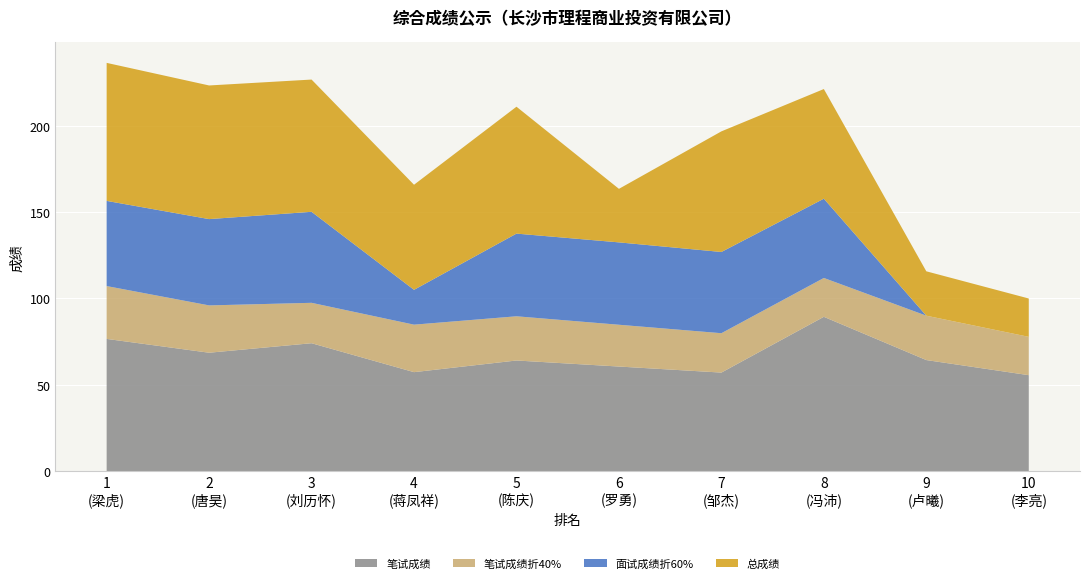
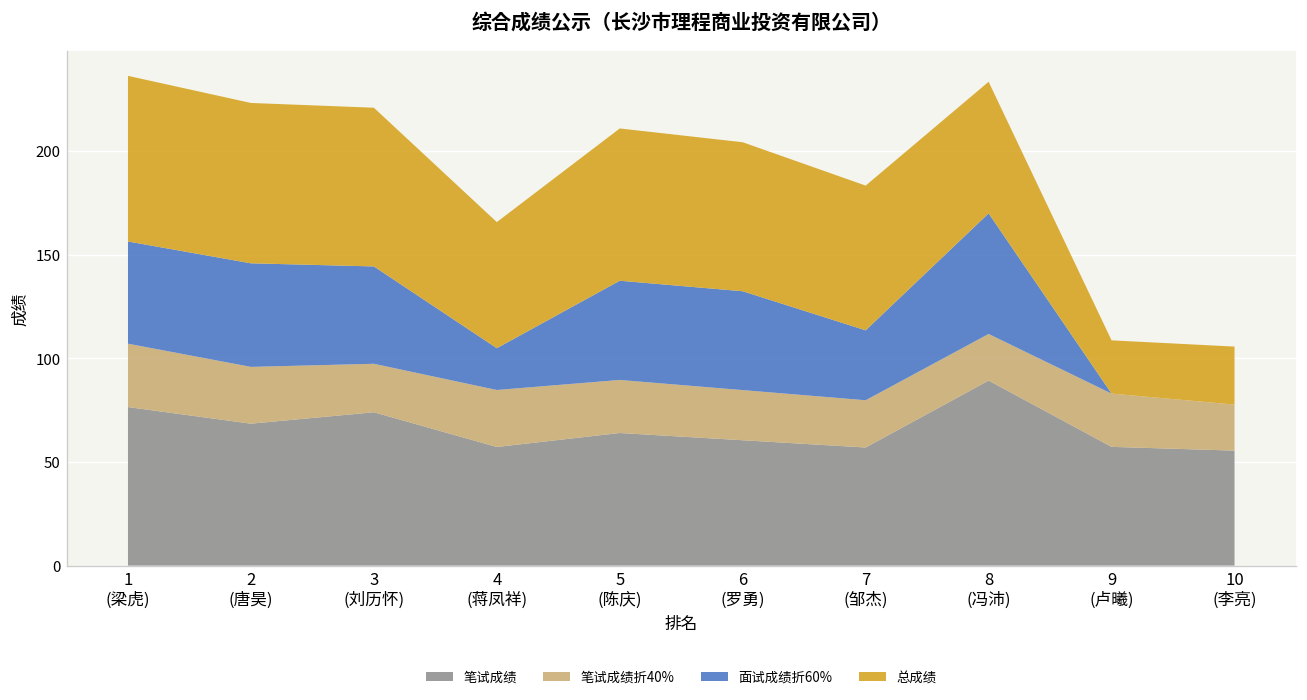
面试成绩折60%, 3 (刘历怀): 53 -> 47
总成绩, 6 (罗勇): 31 -> 72
面试成绩折60%, 7 (邹杰): 47 -> 34
面试成绩折60%, 8 (冯沛): 46 -> 58
笔试成绩, 9 (卢曦): 64 -> 57
总成绩, 10 (李亮): 22 -> 28
